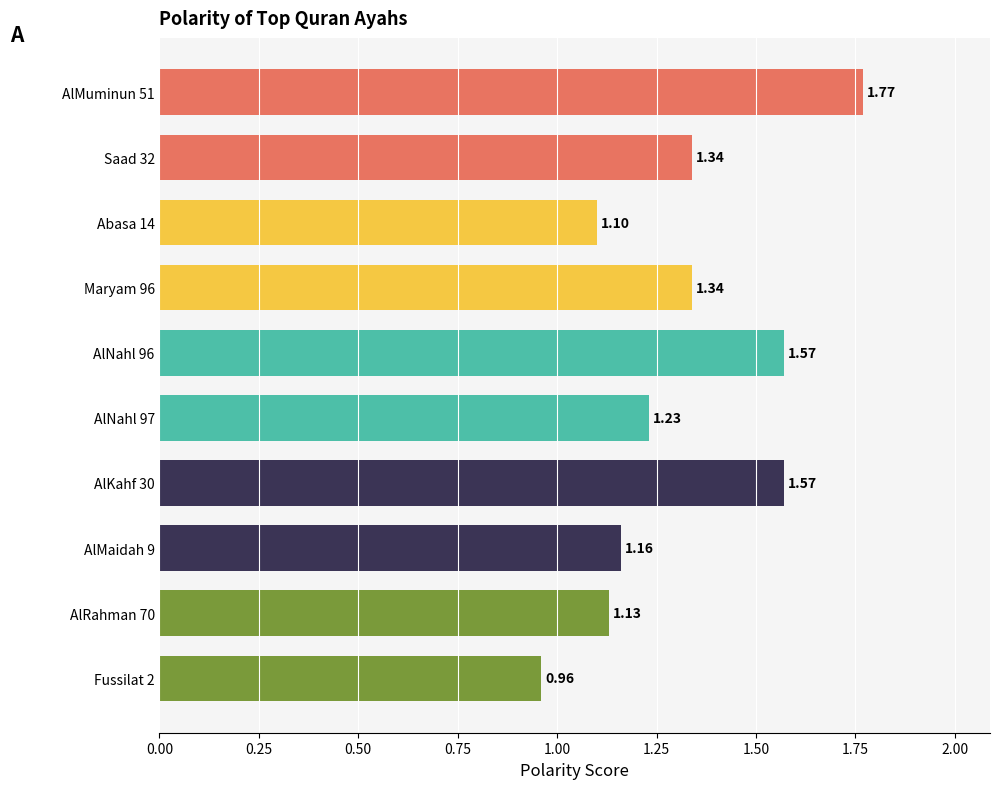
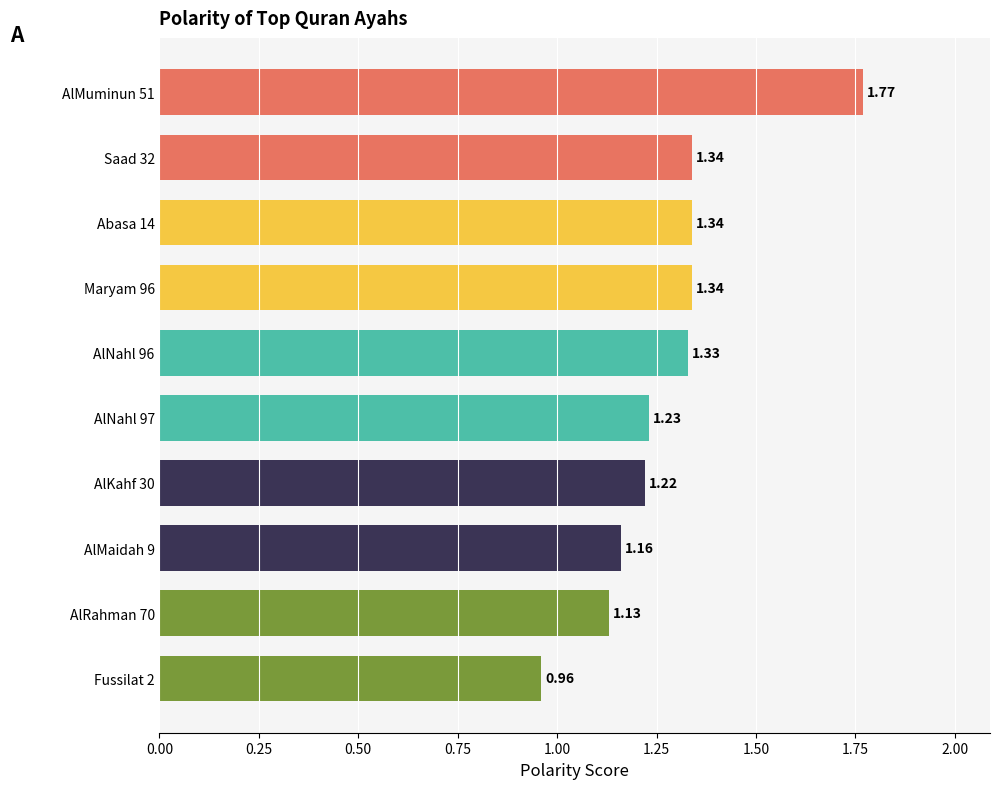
Abasa 14: 1.10 -> 1.34
AlNahl 96: 1.57 -> 1.33
AlKahf 30: 1.57 -> 1.22
